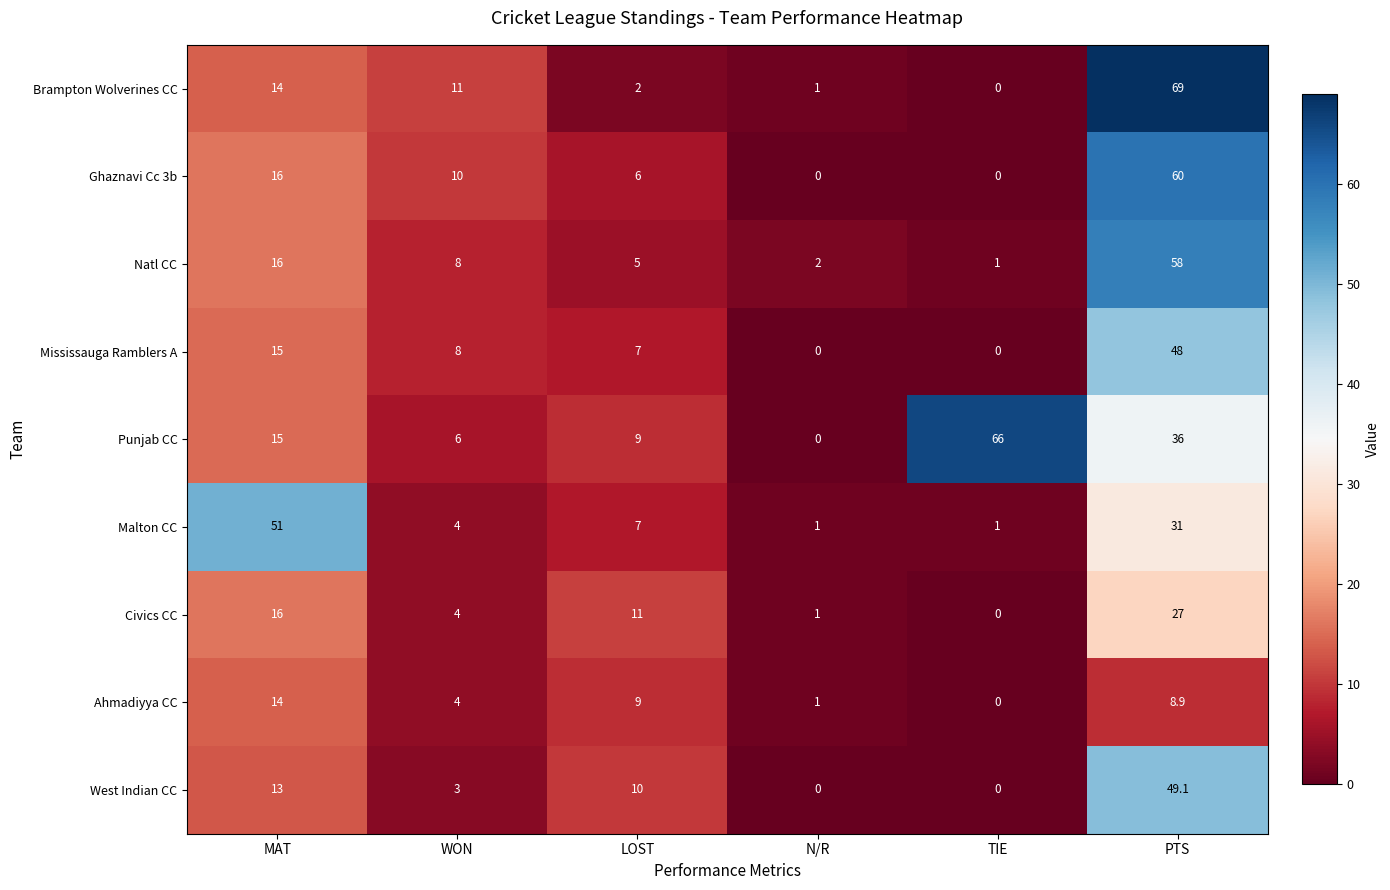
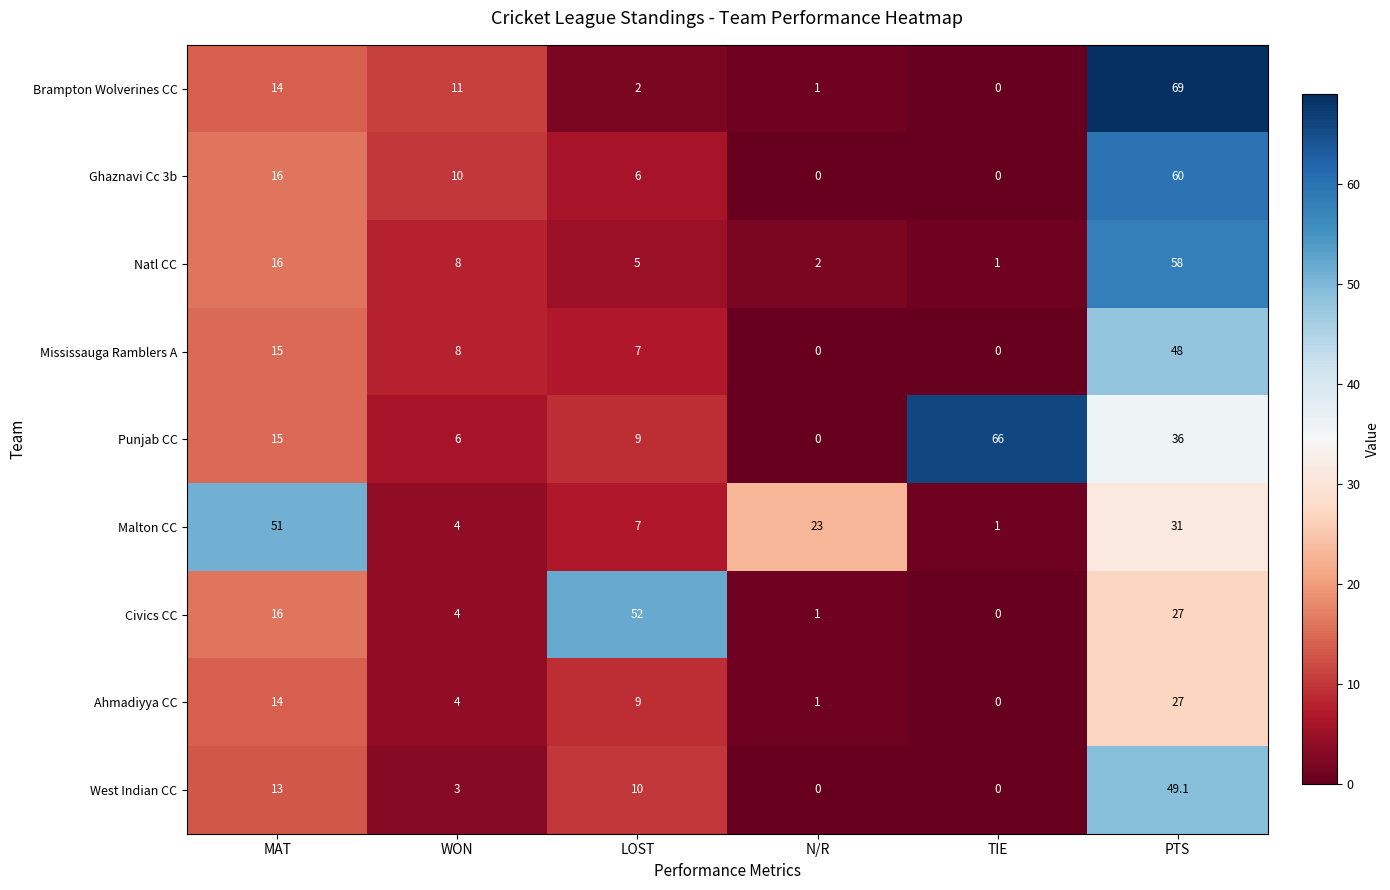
Malton CC, N/R: 1 -> 23
Civics CC, LOST: 11 -> 52
Ahmadiyya CC, PTS: 8.9 -> 27
